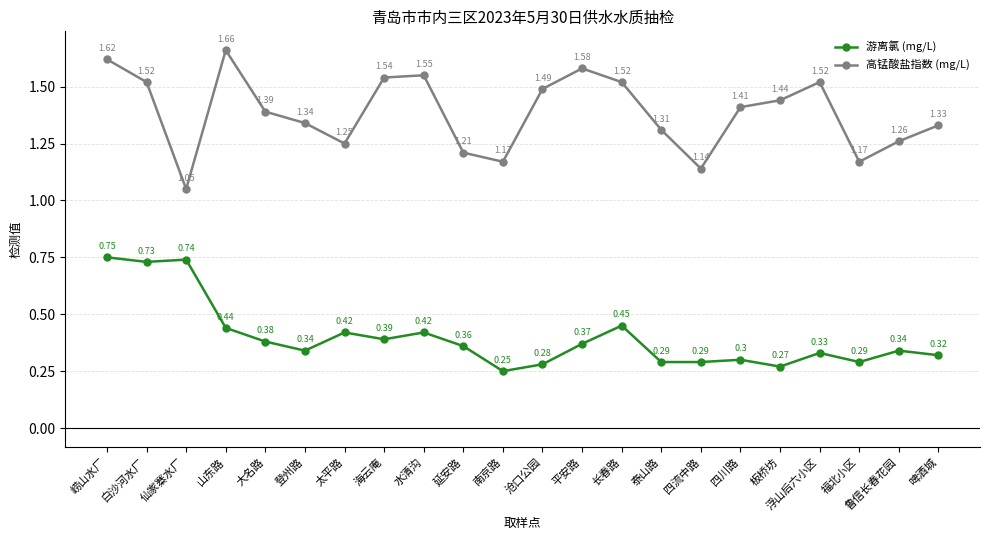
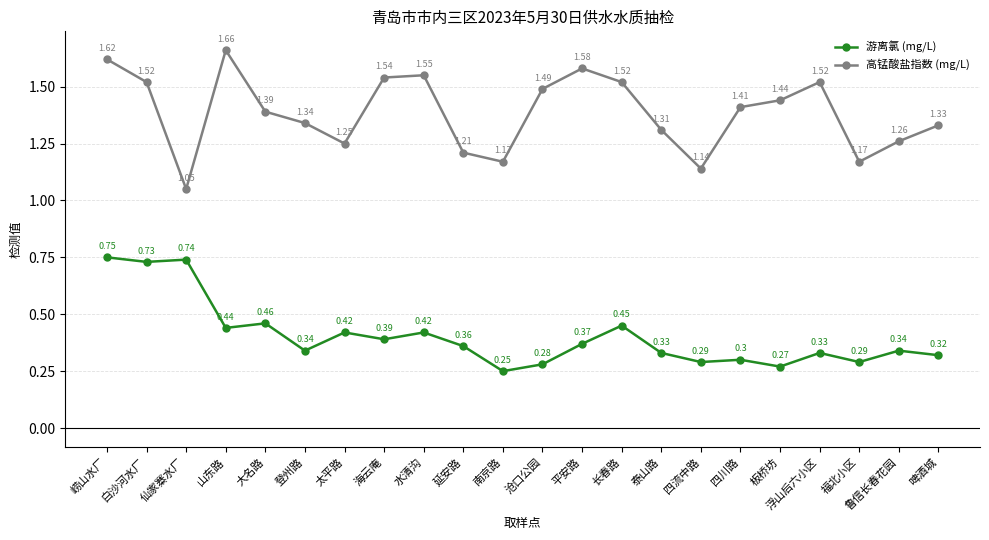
游离氯 (mg/L), 大名路: 0.38 -> 0.46
游离氯 (mg/L), 泰山路: 0.29 -> 0.33
